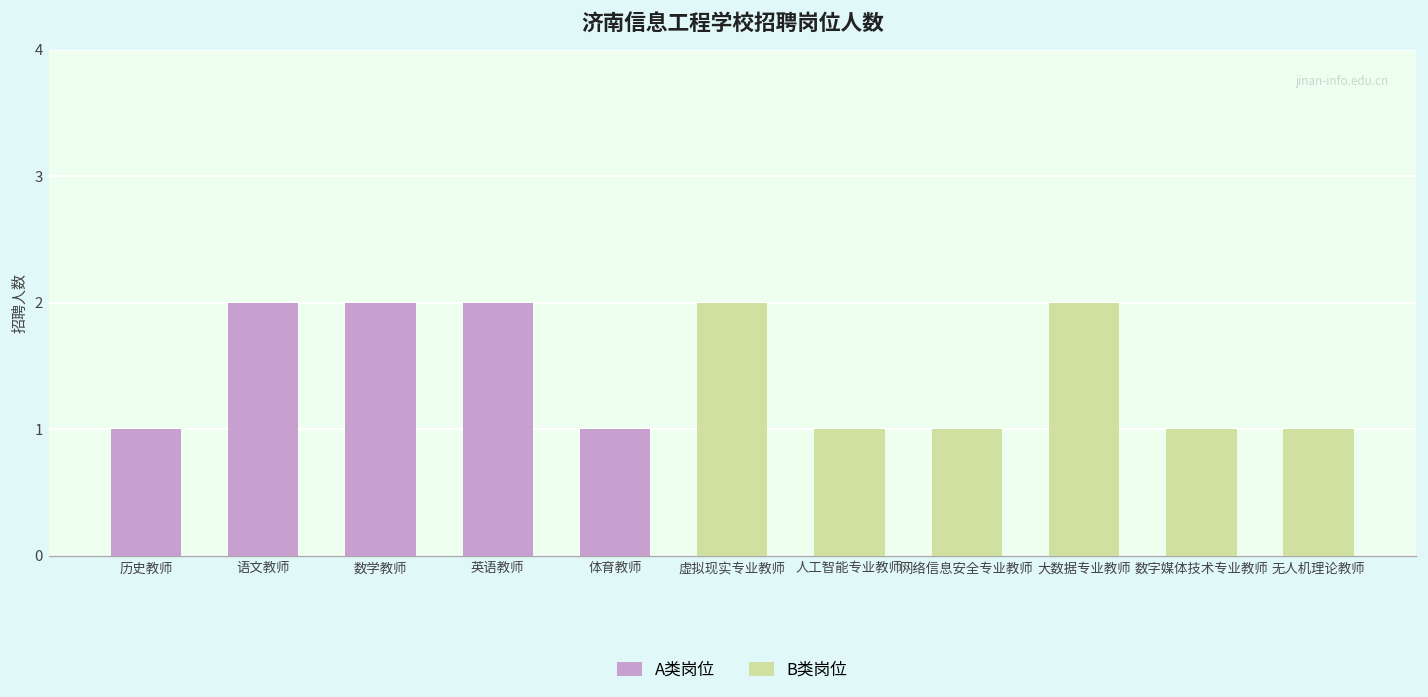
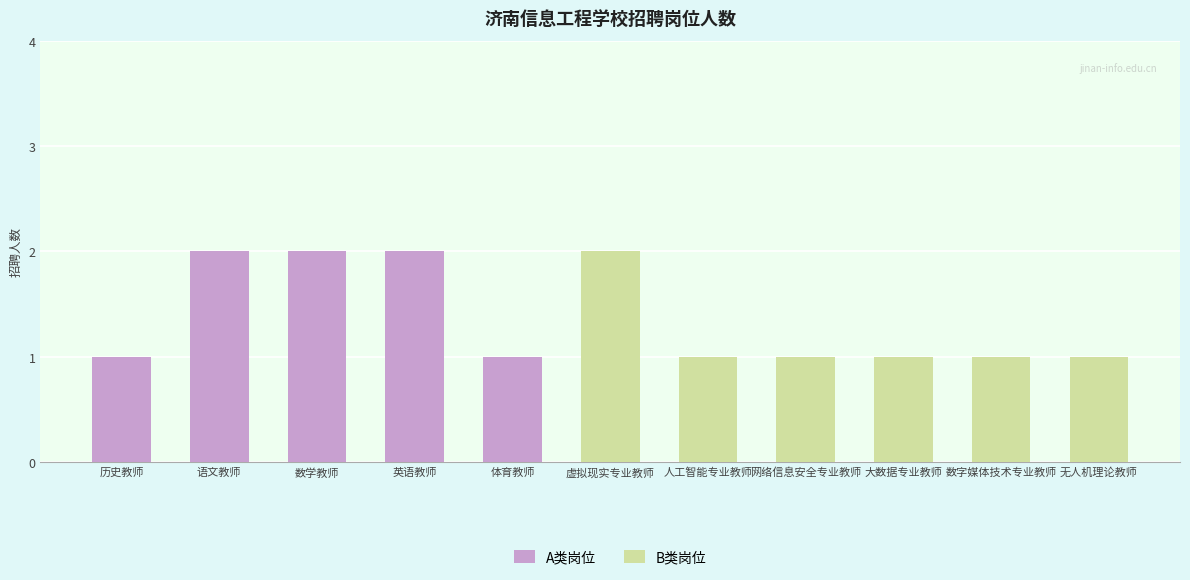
B类岗位, 大数据专业教师: 2 -> 1
